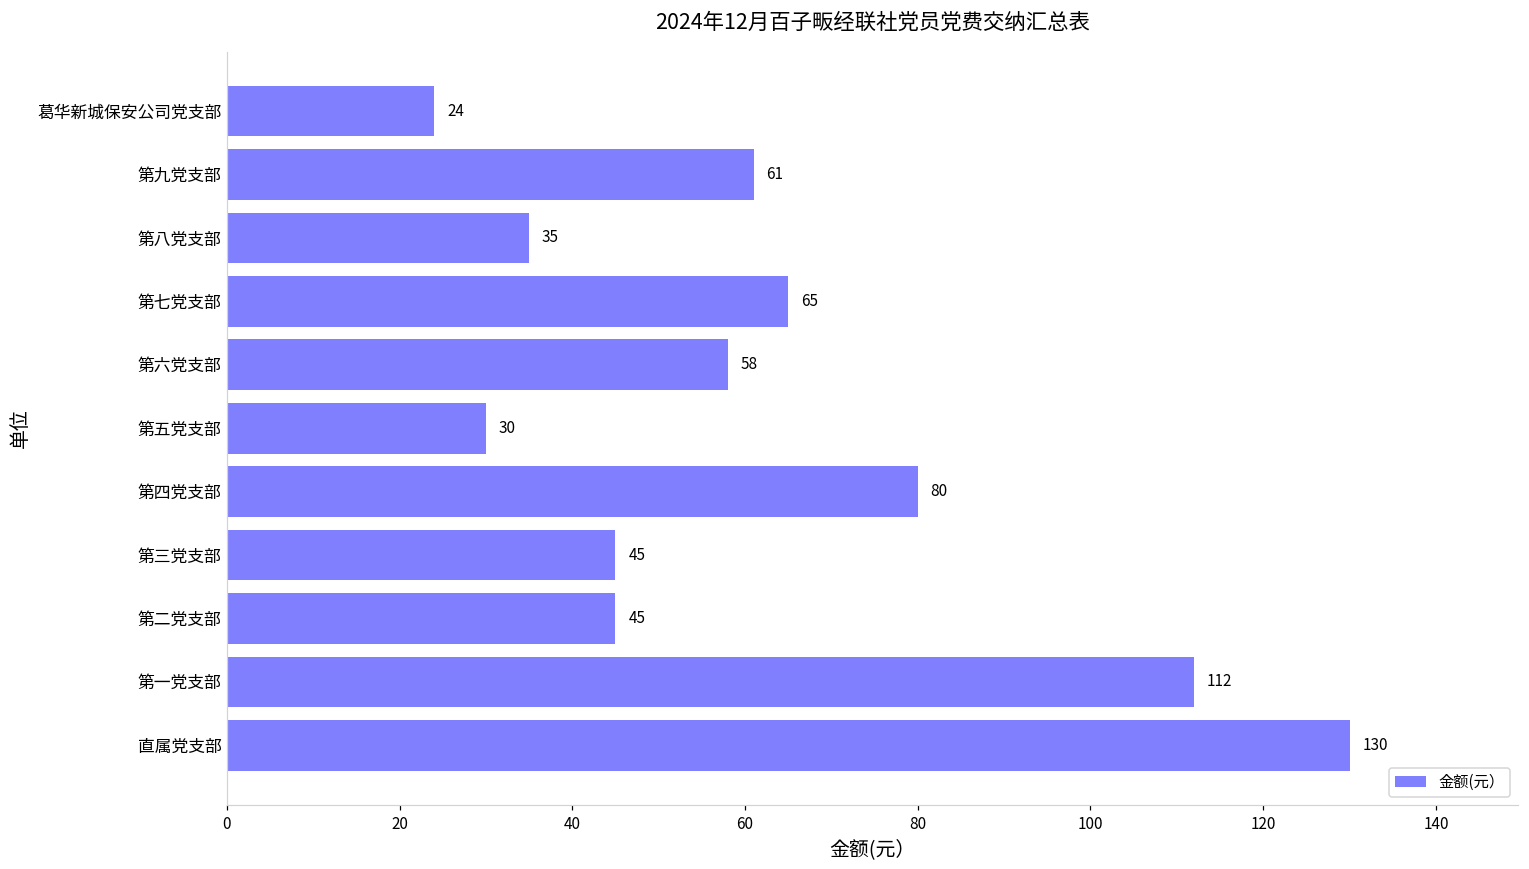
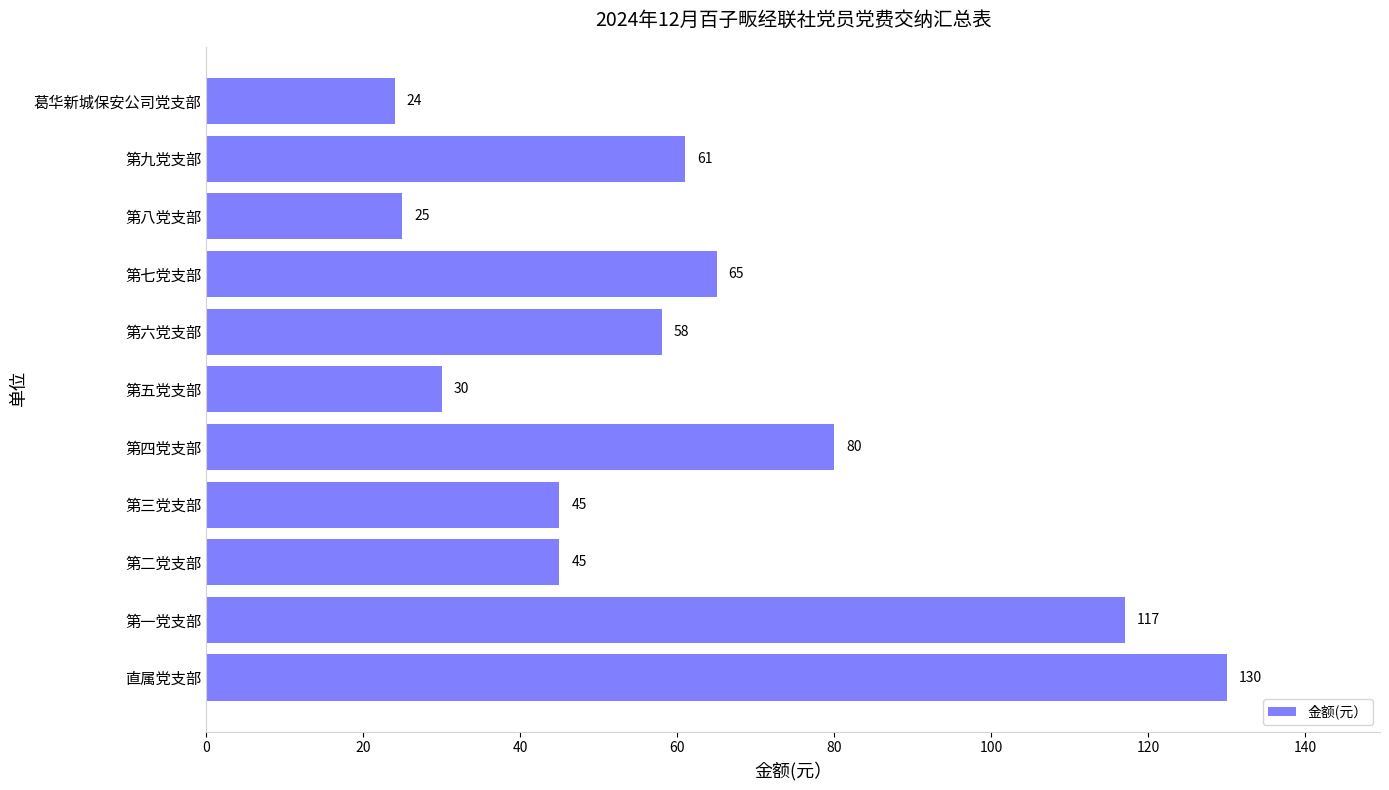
第八党支部: 35 -> 25
第一党支部: 112 -> 117
